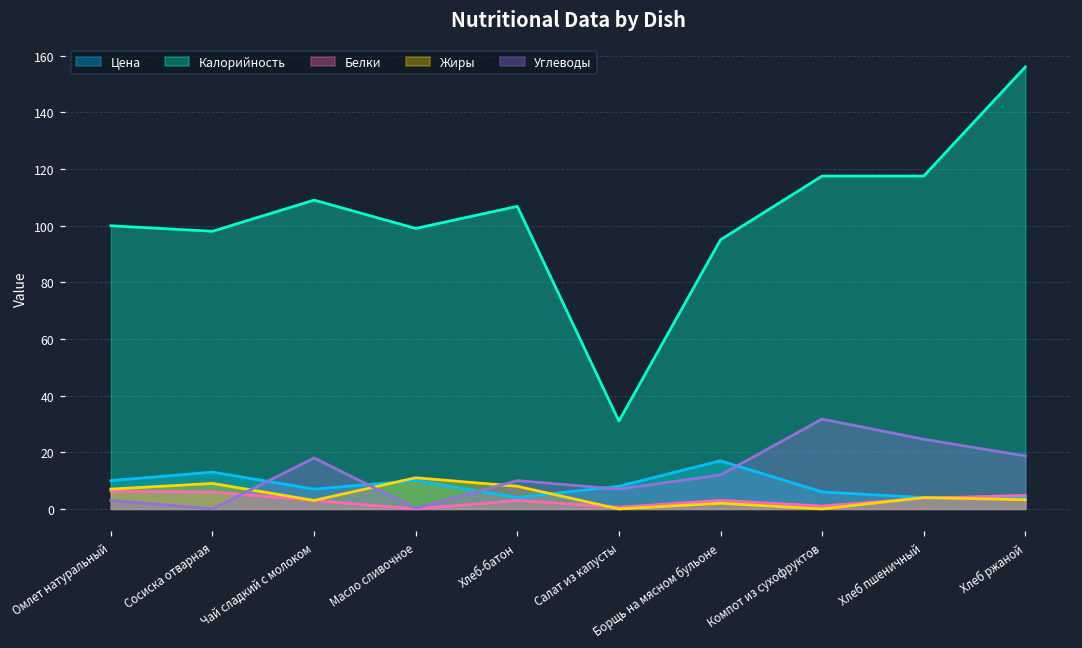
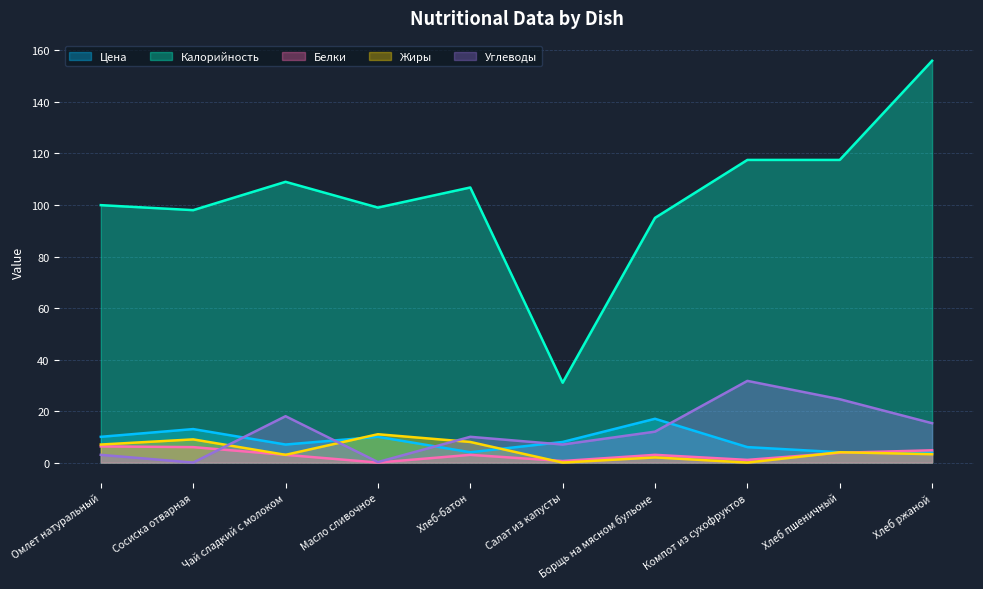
Углеводы, Хлеб ржаной: 19 -> 15
